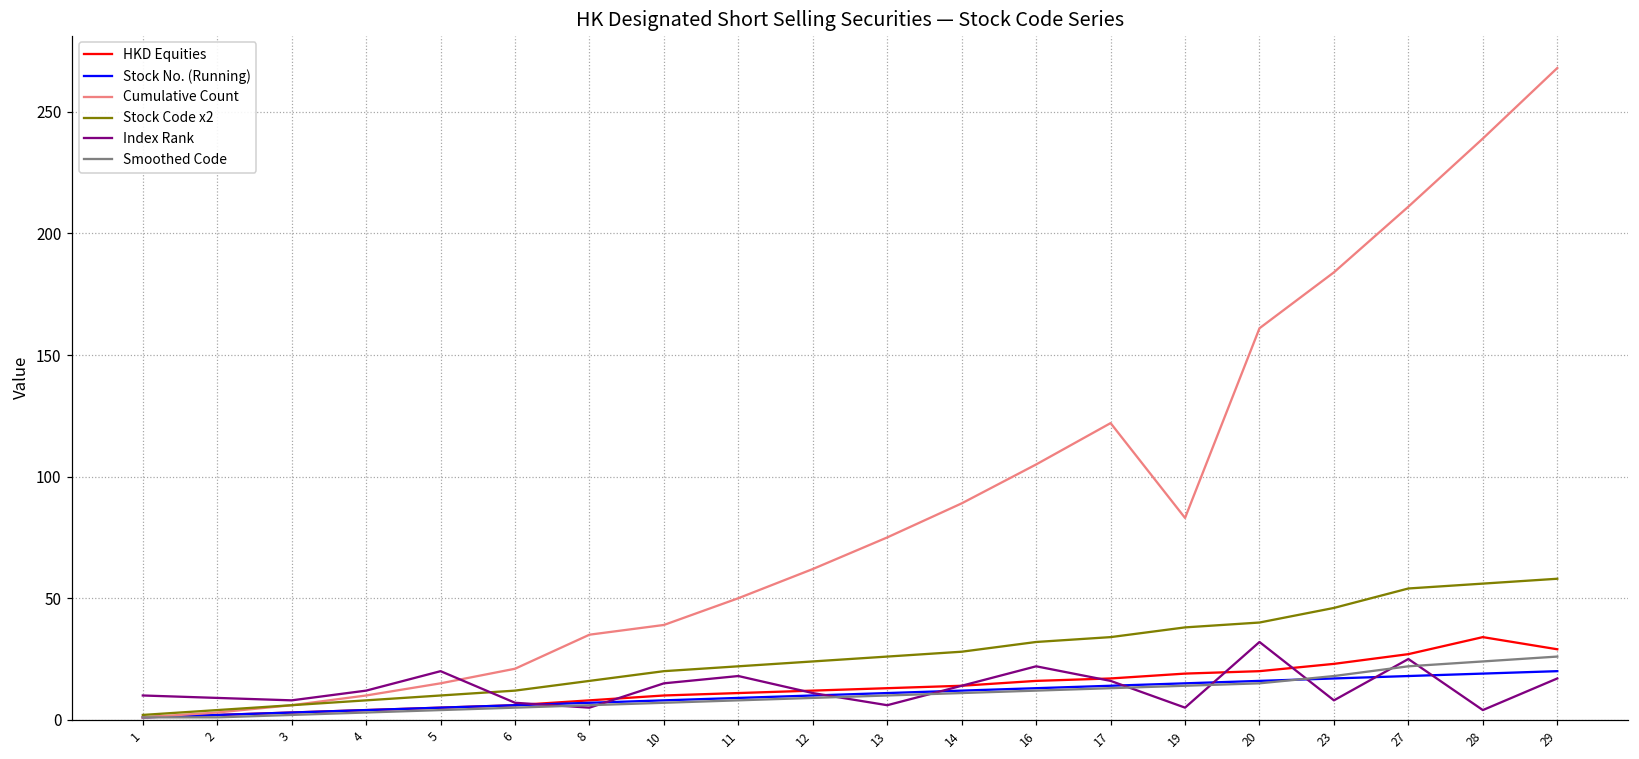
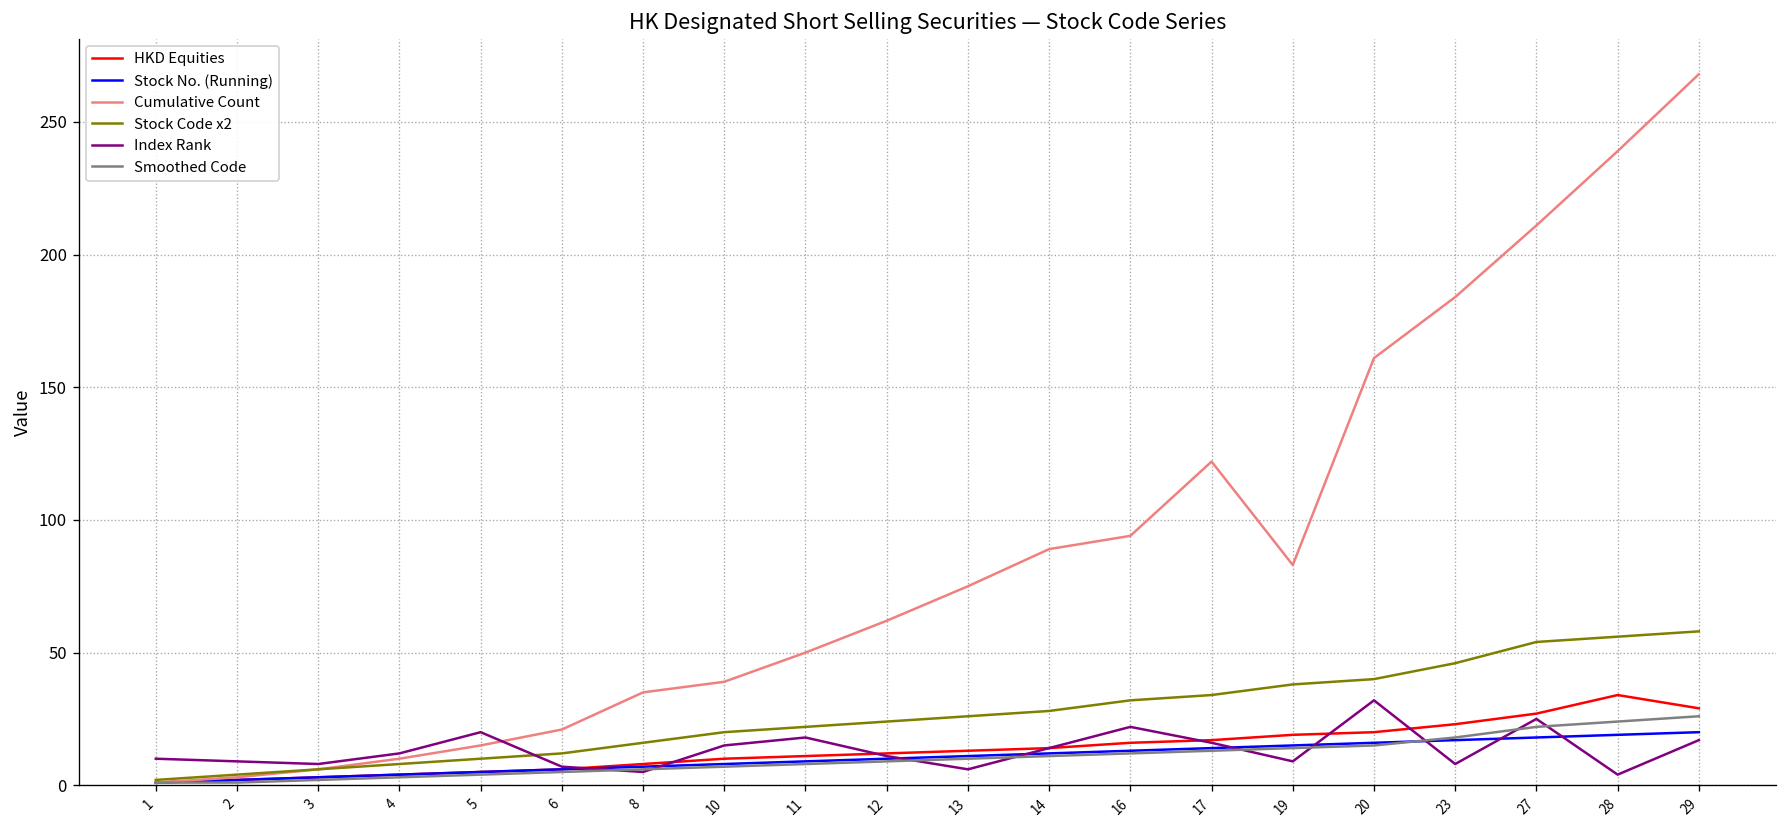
Cumulative Count, 16: 105 -> 94
Index Rank, 19: 5 -> 9
